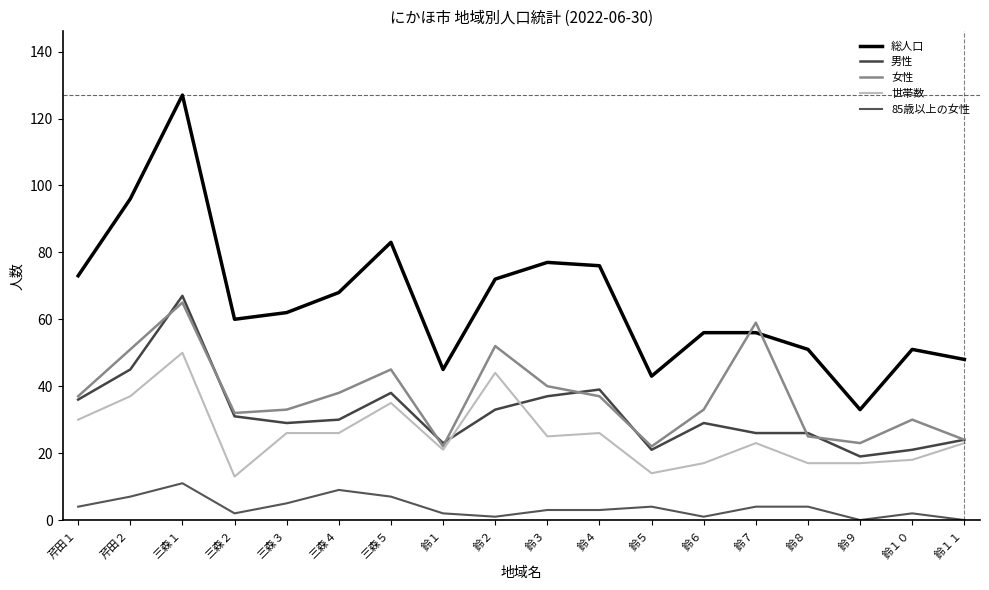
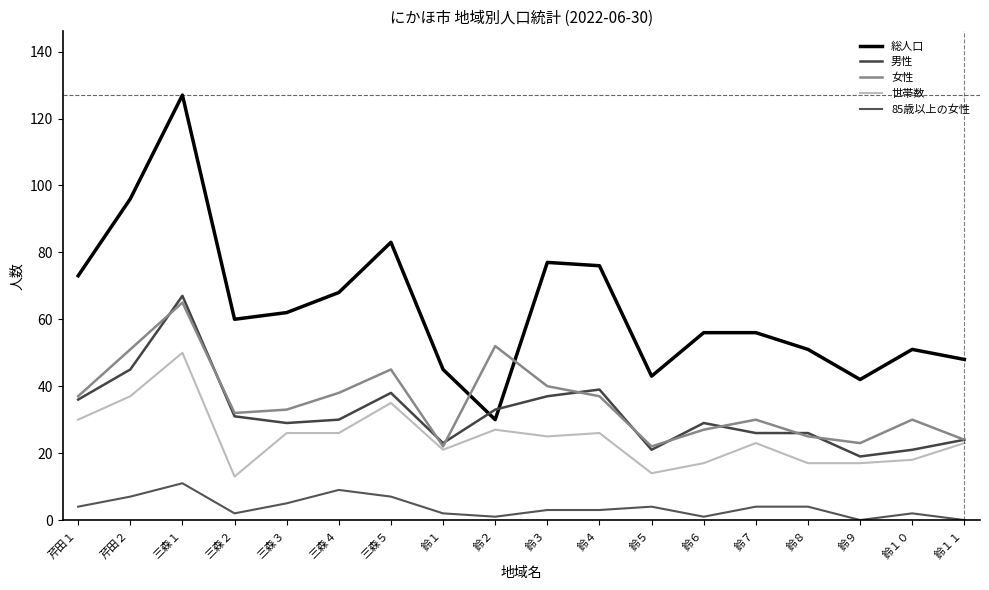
総人口, 鈴２: 72 -> 30
世帯数, 鈴２: 44 -> 27
女性, 鈴６: 33 -> 27
女性, 鈴７: 59 -> 30
総人口, 鈴９: 33 -> 42
